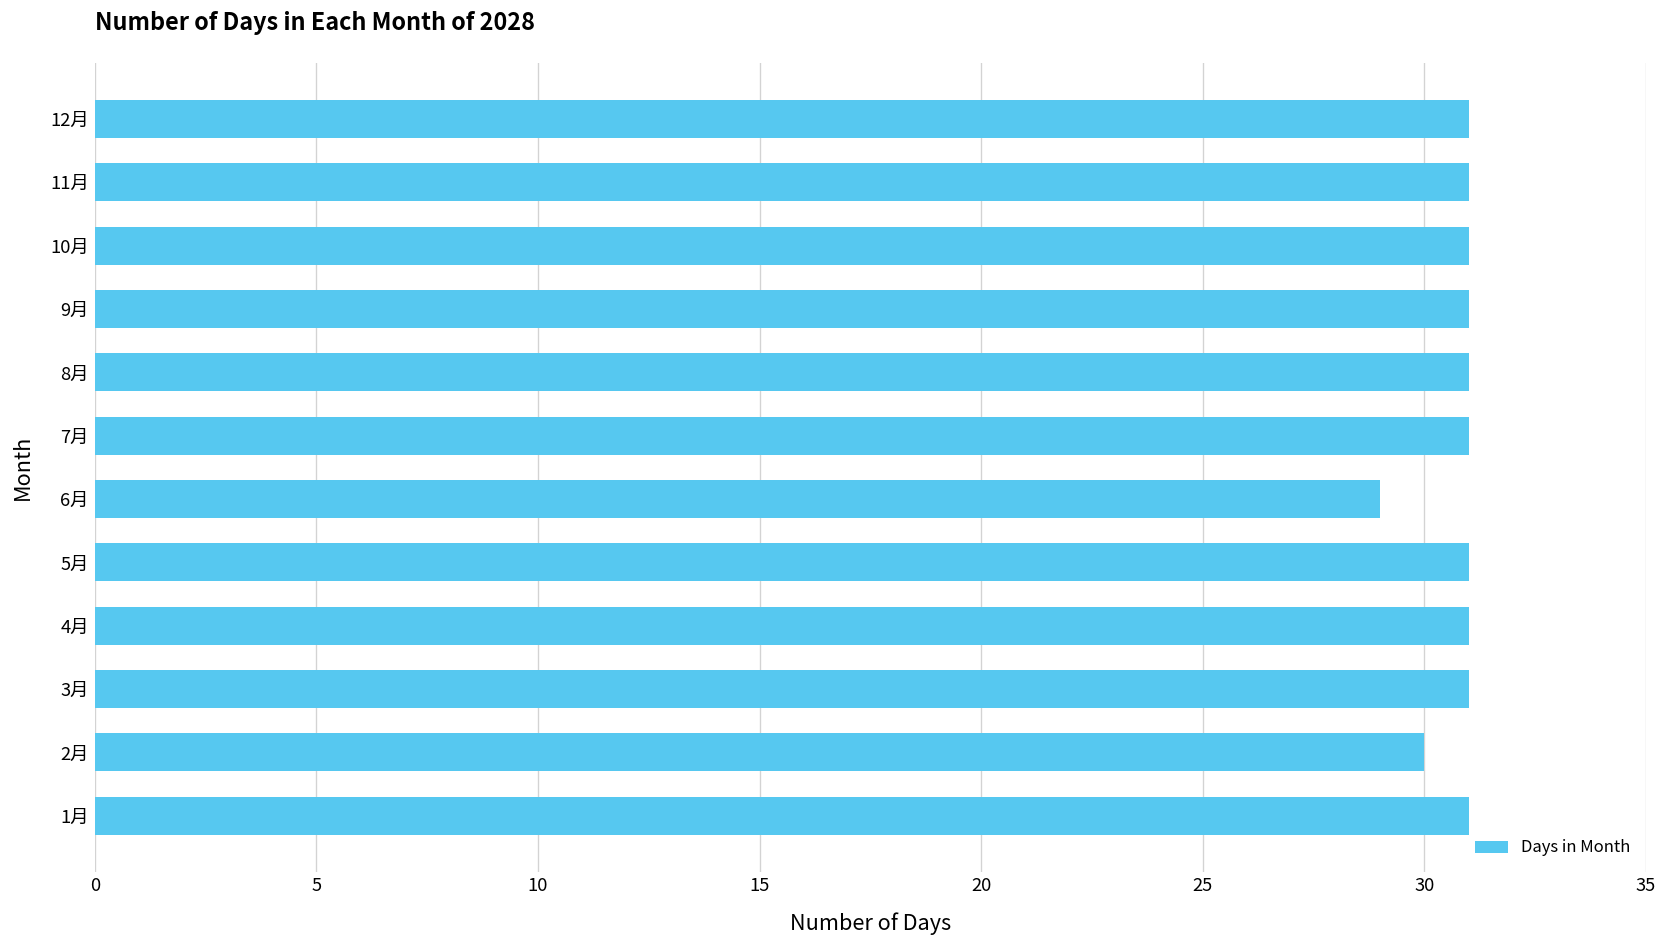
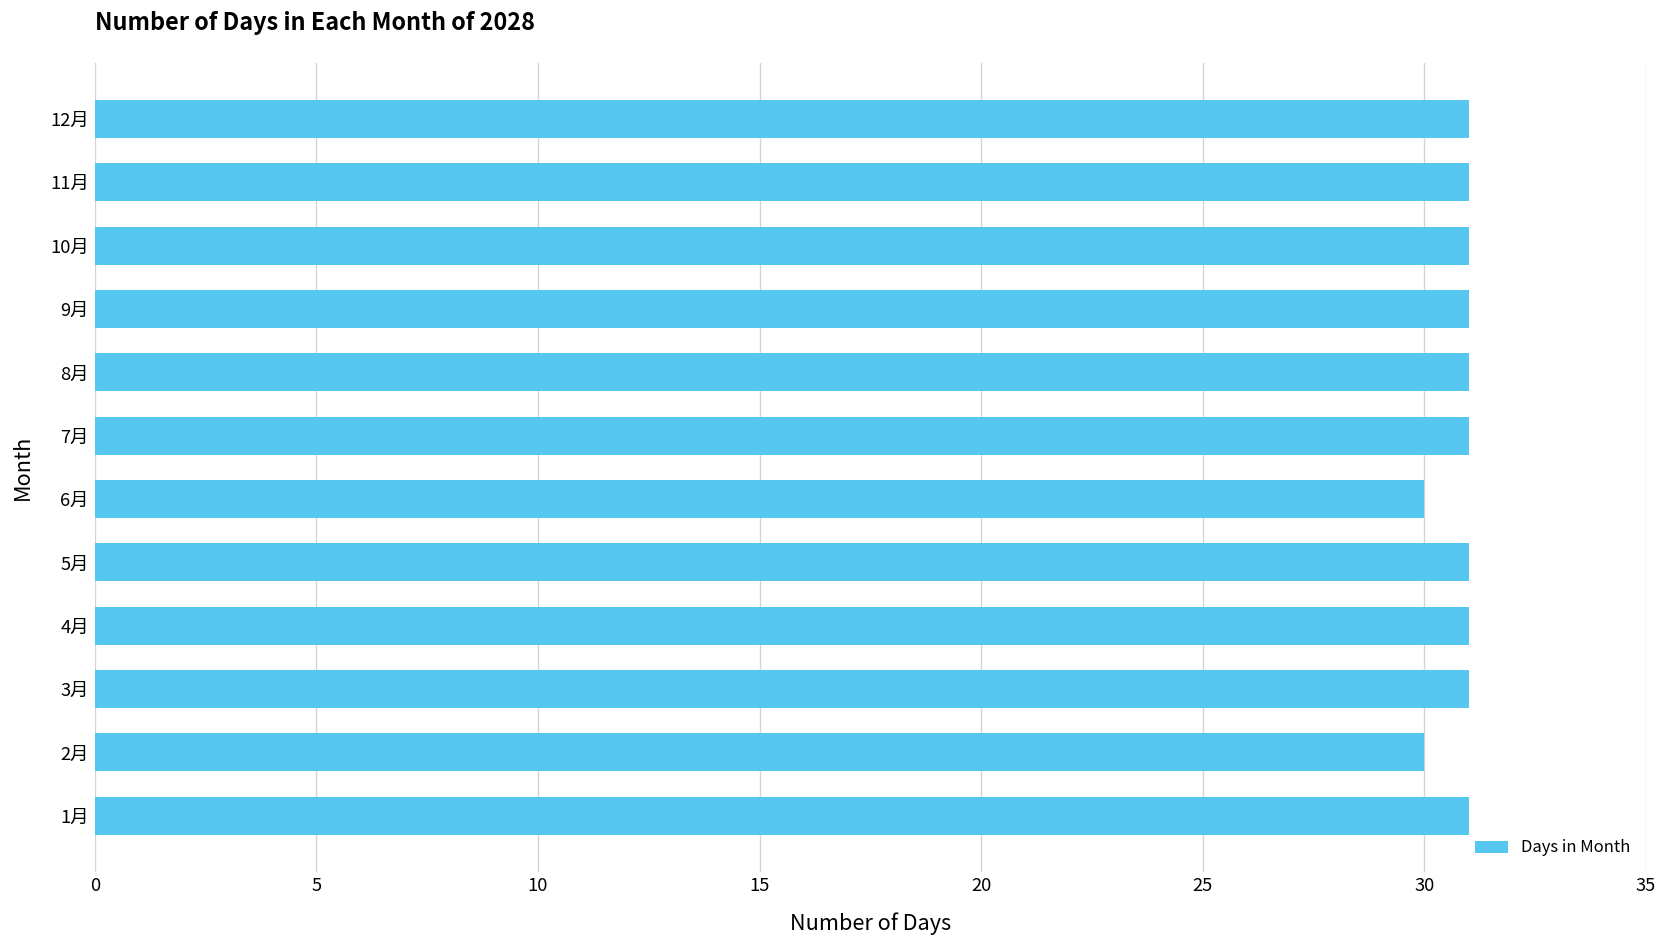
6月: 29 -> 30
